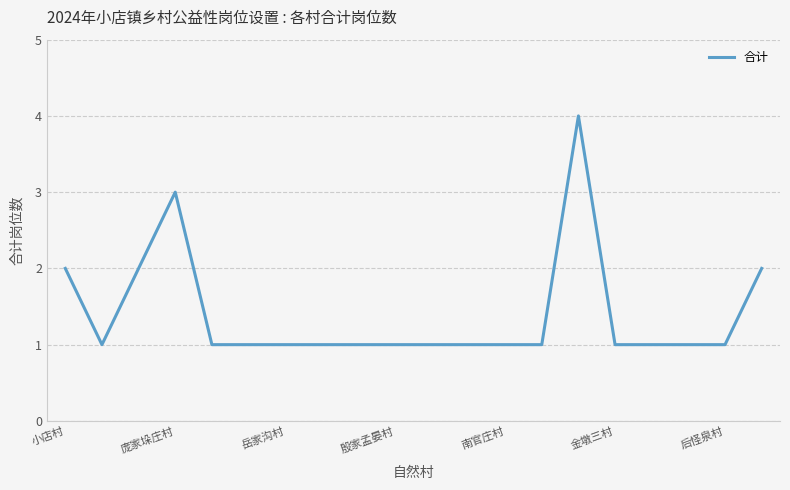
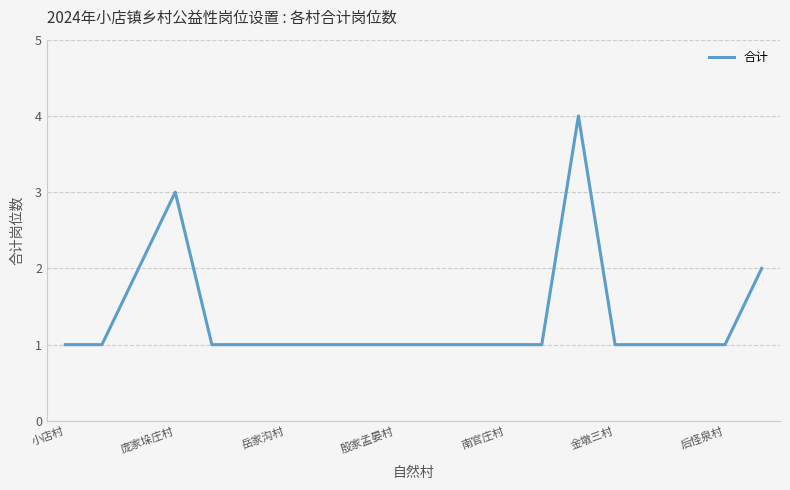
小店村: 2 -> 1
